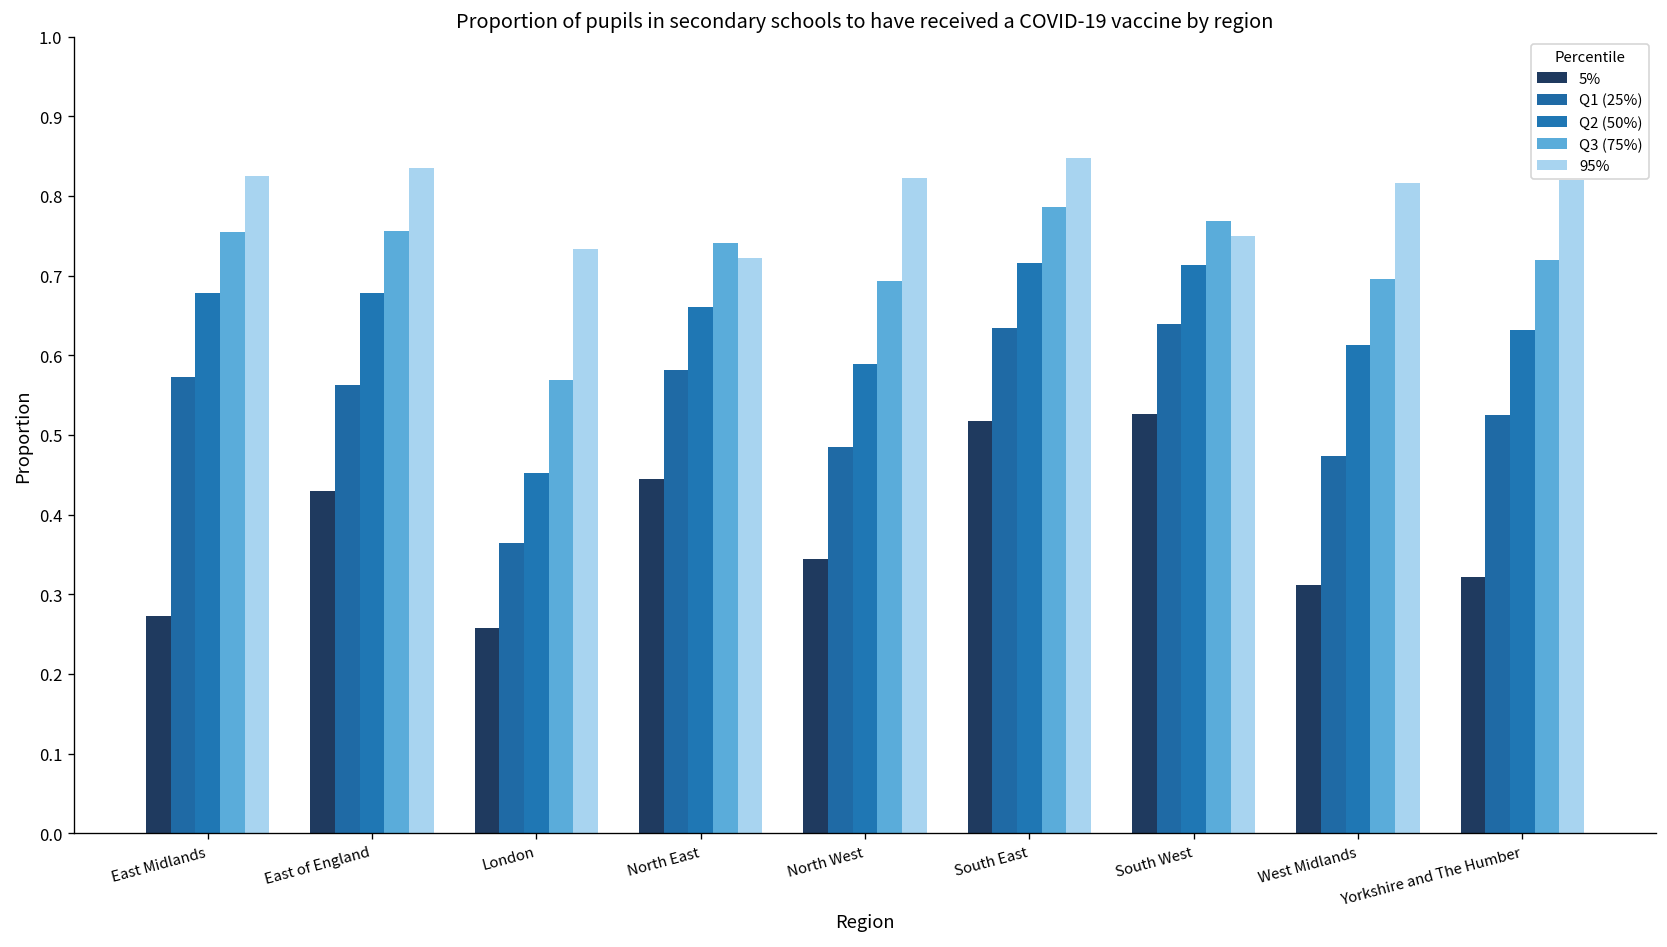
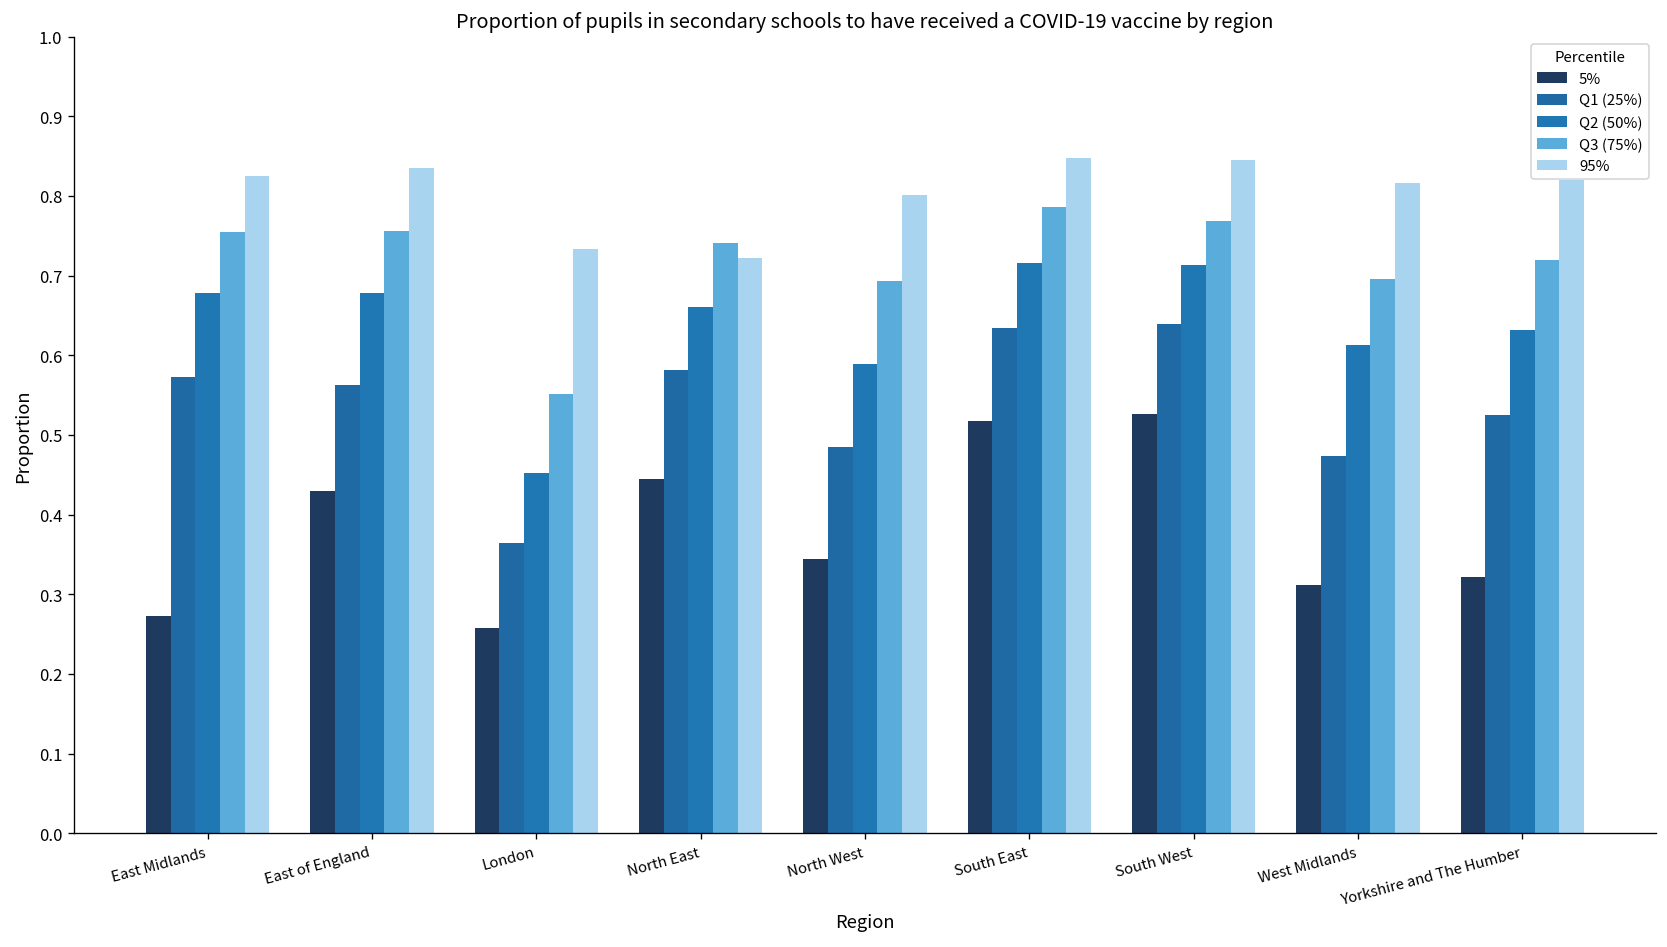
Q3 (75%), London: 0.57 -> 0.55
95%, North West: 0.82 -> 0.80
95%, South West: 0.75 -> 0.84
